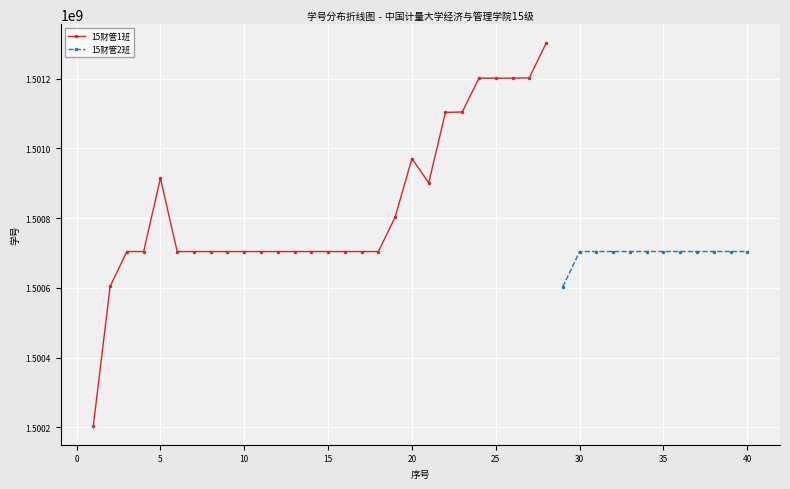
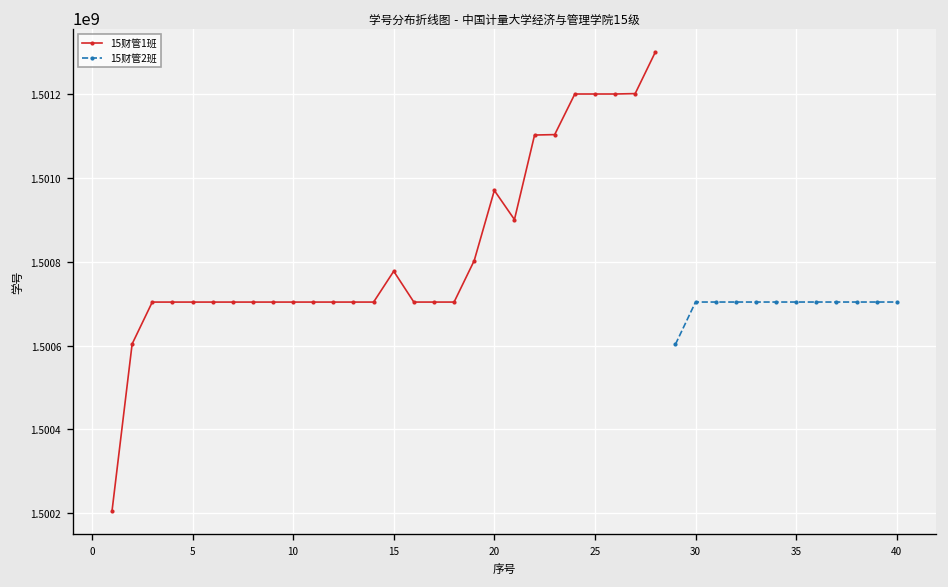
15财管1班, 5: 1500910000 -> 1500700000
15财管1班, 15: 1500700000 -> 1500780000
